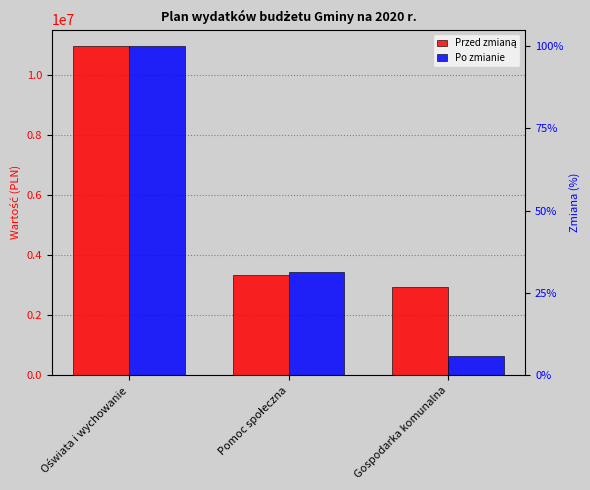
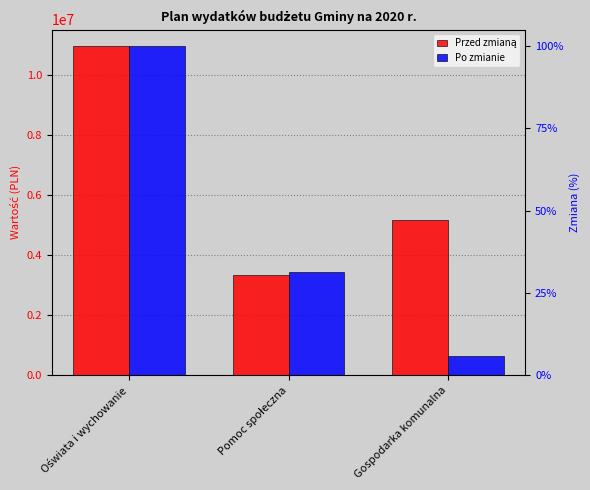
Przed zmianą, Gospodarka komunalna: 2900000 -> 5200000
